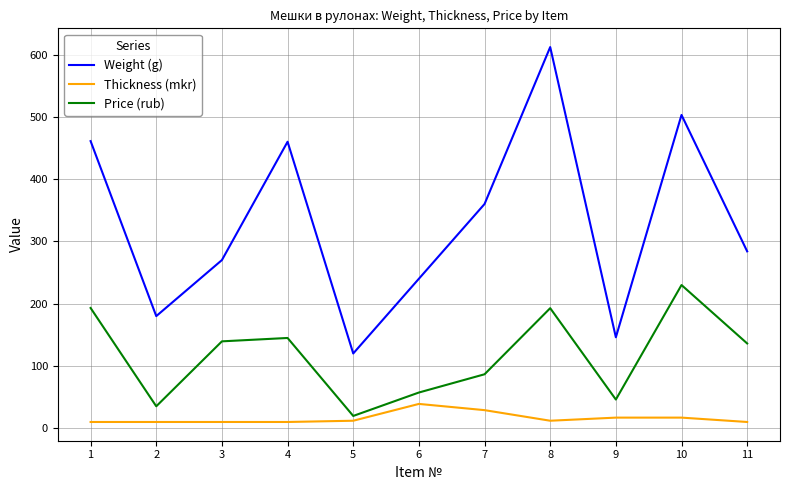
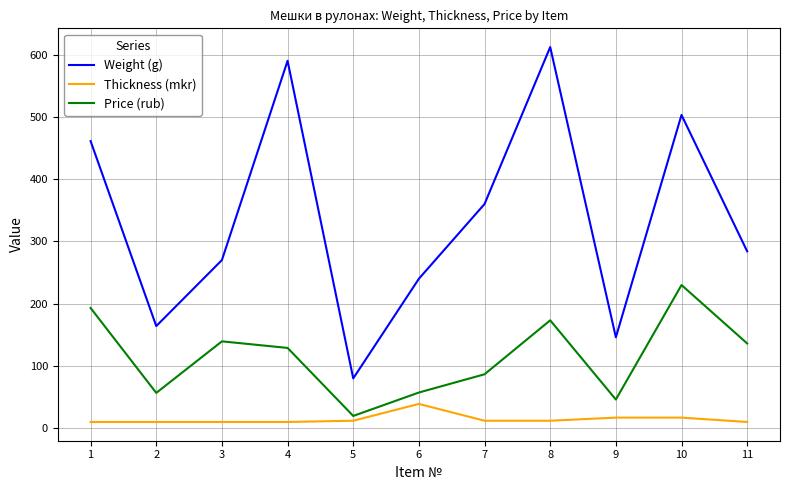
Weight (g), 2: 180 -> 160
Price (rub), 2: 40 -> 60
Weight (g), 4: 460 -> 590
Price (rub), 4: 140 -> 130
Weight (g), 5: 120 -> 80
Thickness (mkr), 7: 30 -> 10
Price (rub), 8: 190 -> 170
